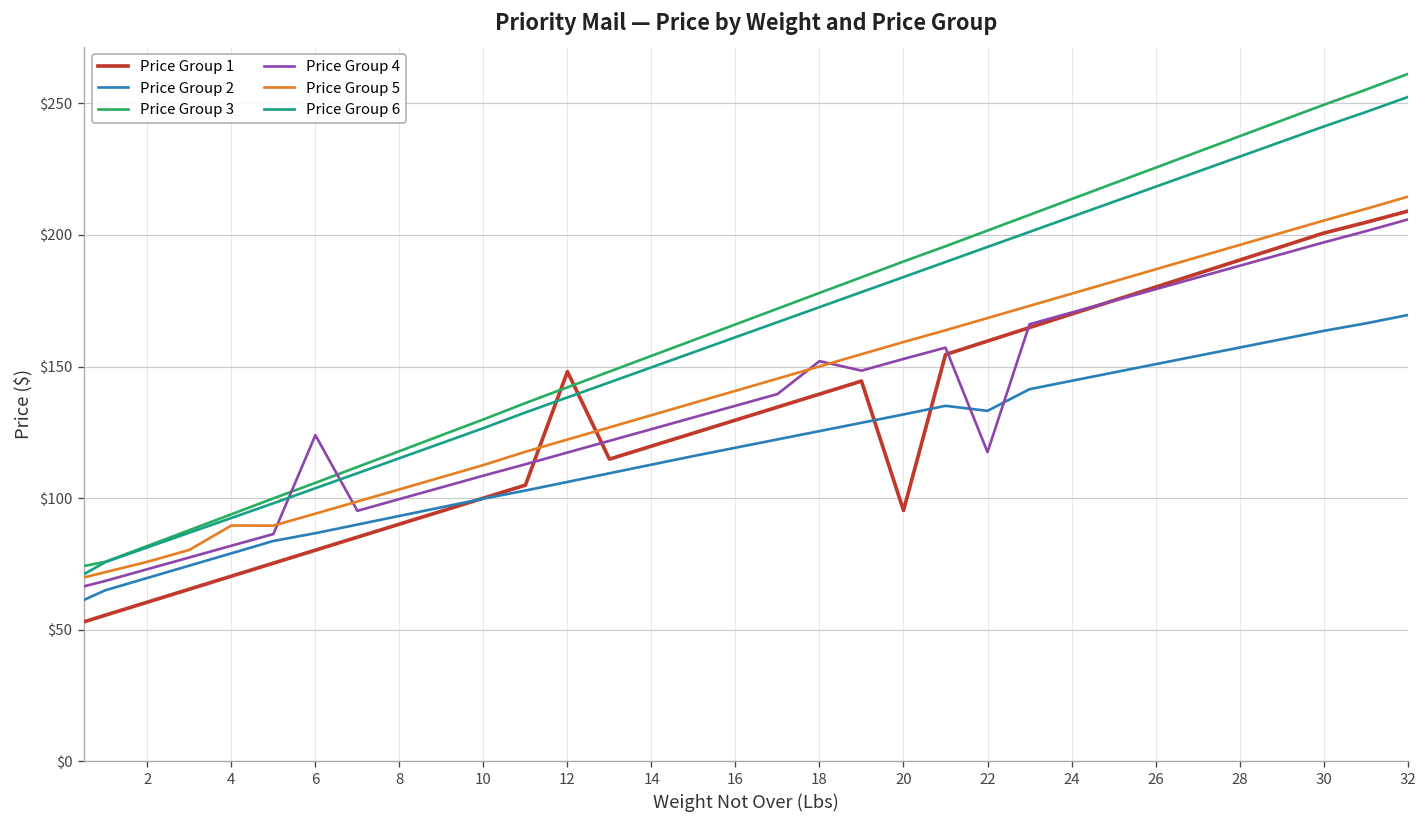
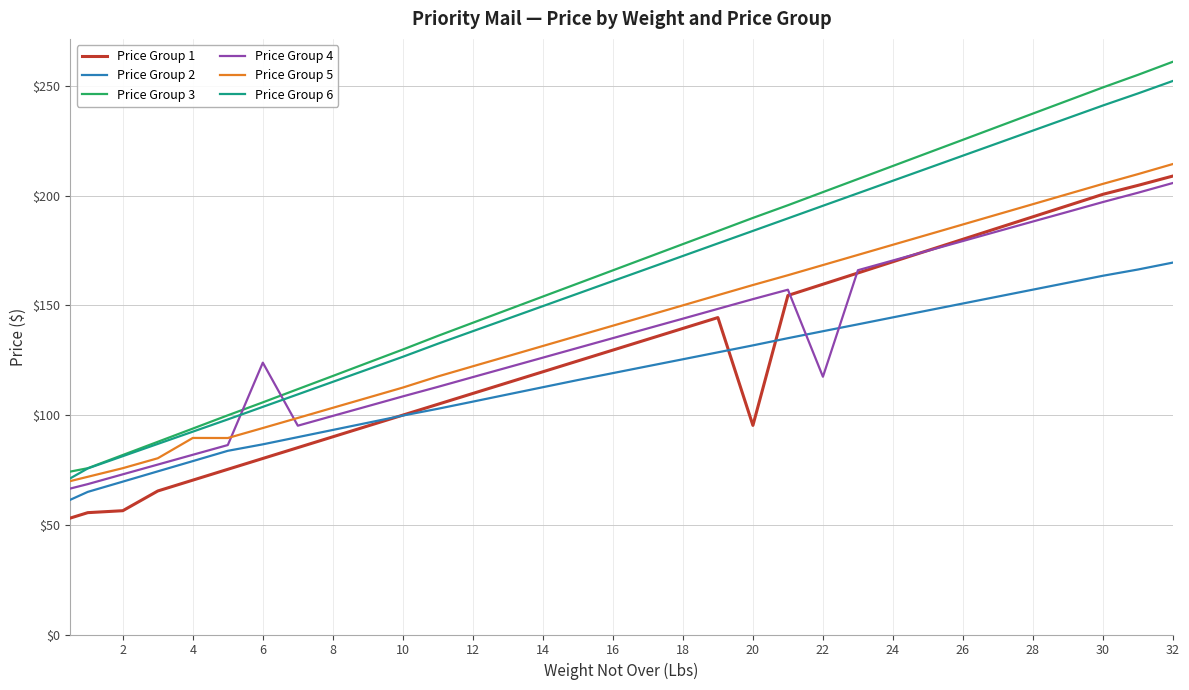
Price Group 1, 2: $60 -> $56
Price Group 1, 12: $148 -> $110
Price Group 4, 18: $152 -> $144
Price Group 2, 22: $133 -> $138
